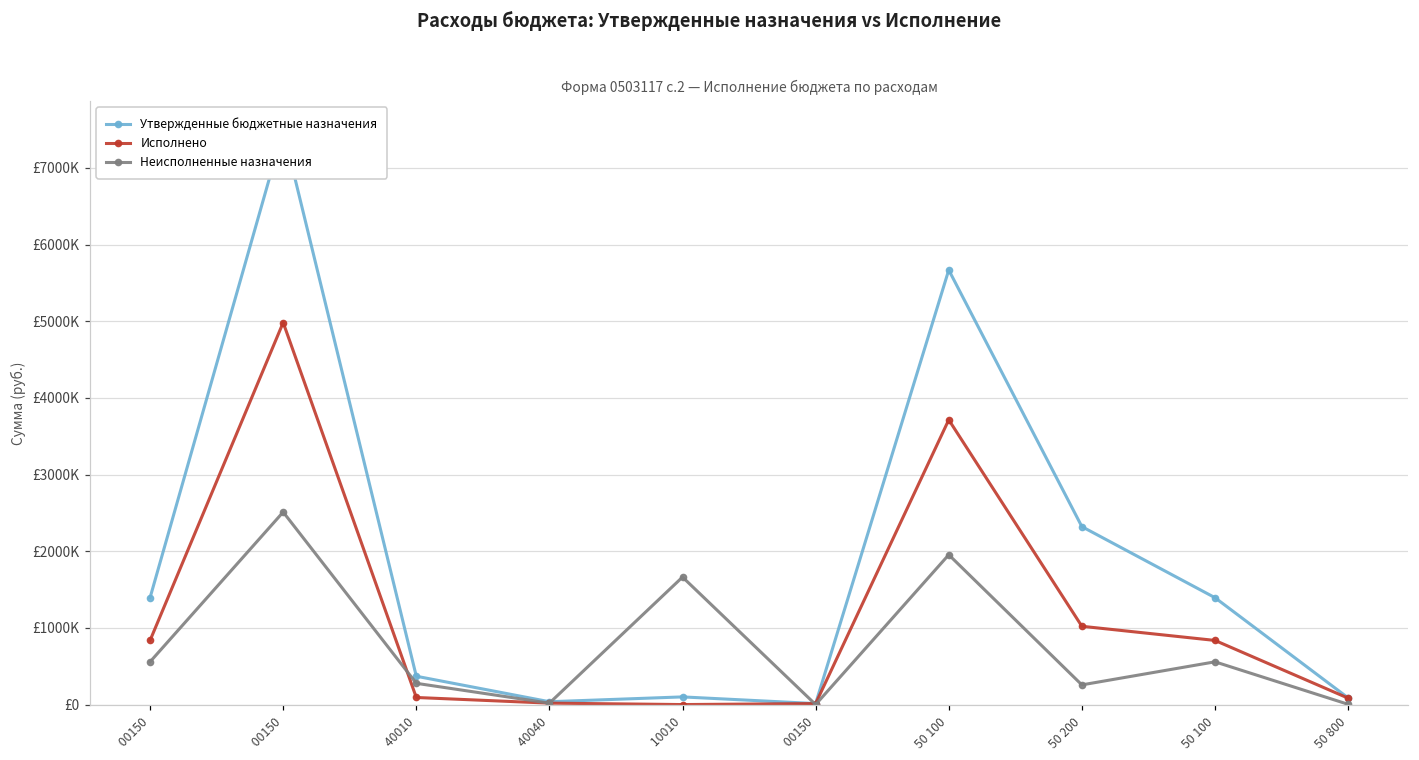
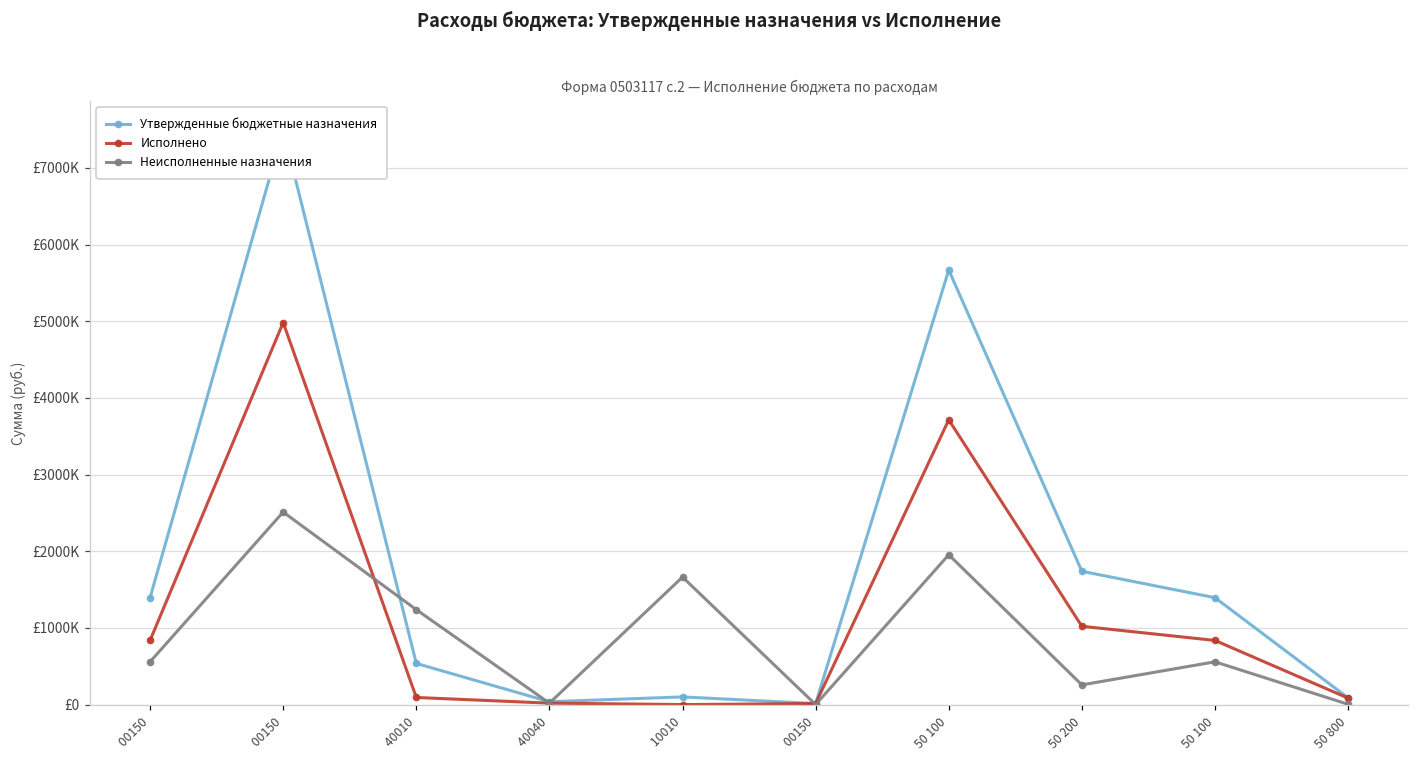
Утвержденные бюджетные назначения, 40010: £400000 -> £500000
Неисполненные назначения, 40010: £300000 -> £1200000
Утвержденные бюджетные назначения, 50 200: £2300000 -> £1700000
